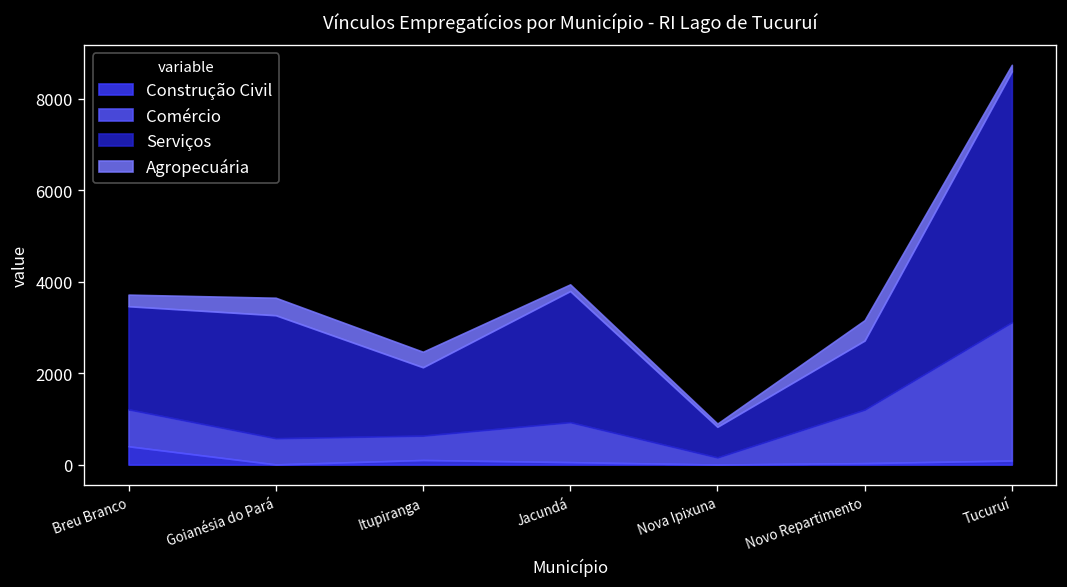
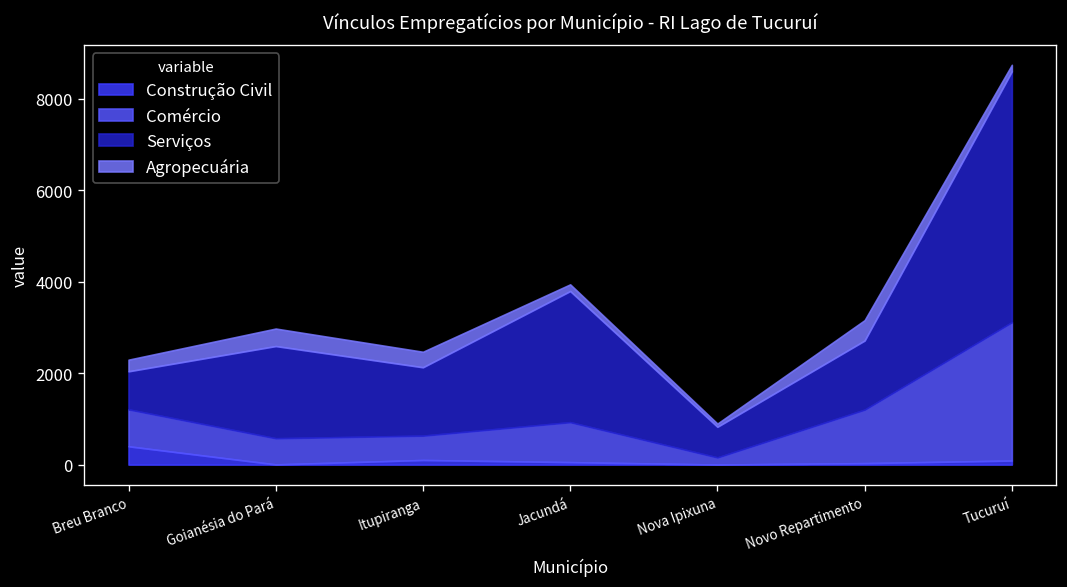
Serviços, Breu Branco: 2300 -> 800
Serviços, Goianésia do Pará: 2700 -> 2000
